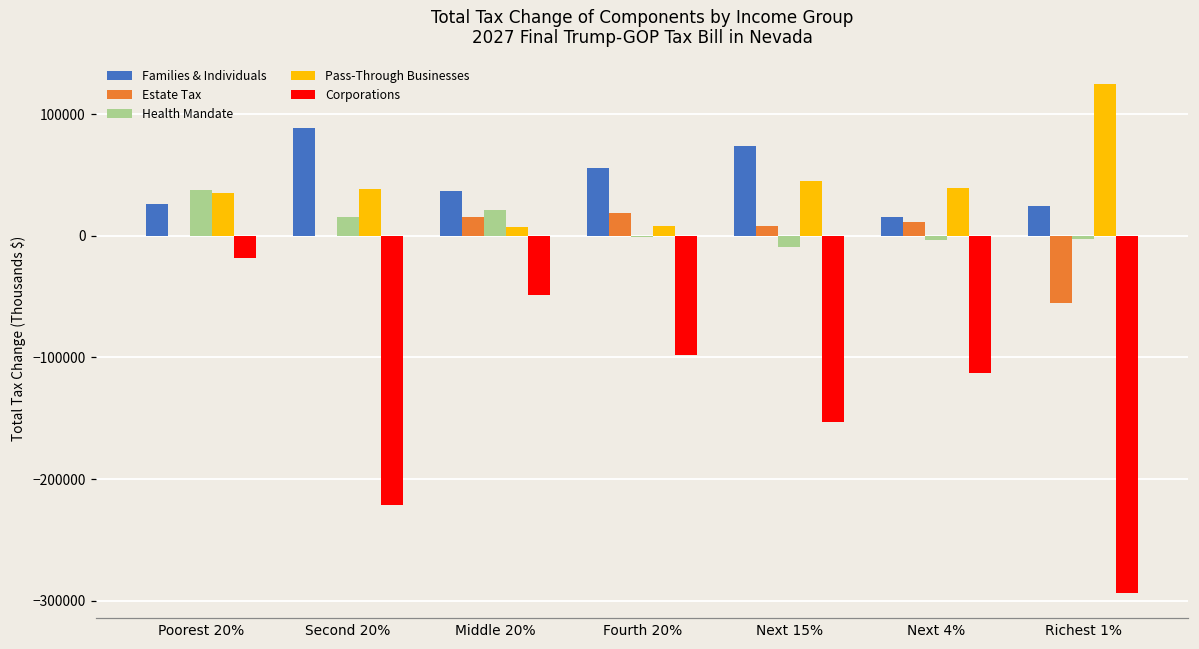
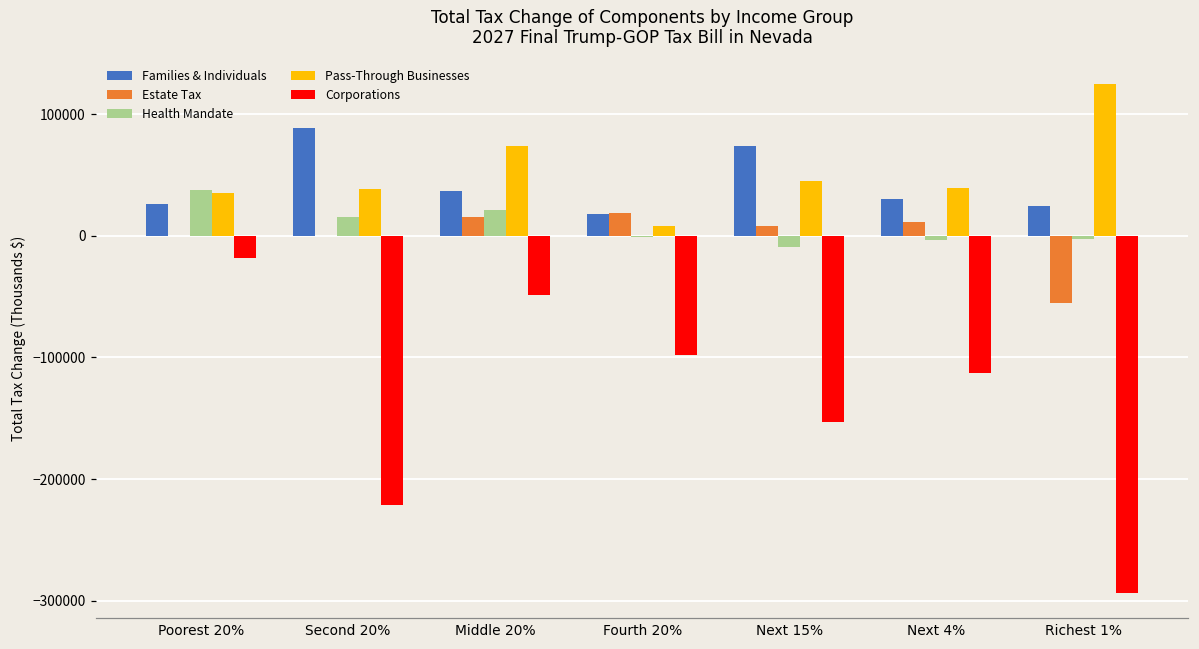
Pass-Through Businesses, Middle 20%: 7000 -> 74000
Families & Individuals, Fourth 20%: 56000 -> 18000
Families & Individuals, Next 4%: 15000 -> 31000
